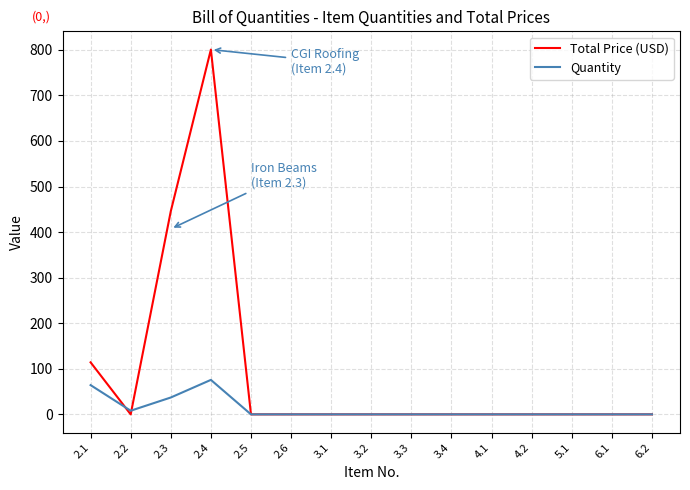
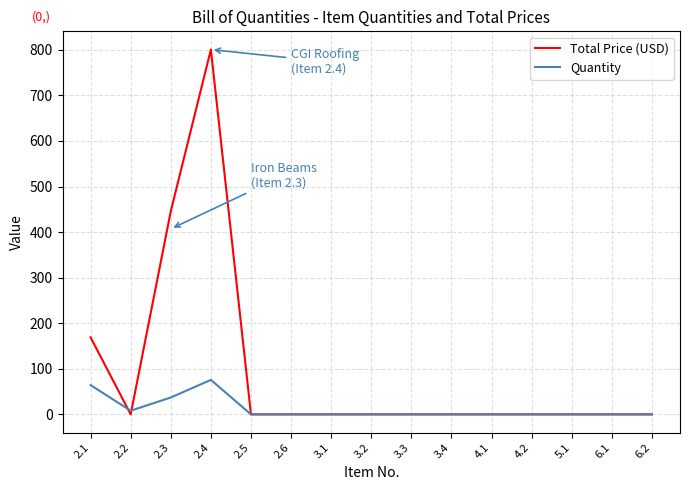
Total Price (USD), 2.1: 110 -> 170
